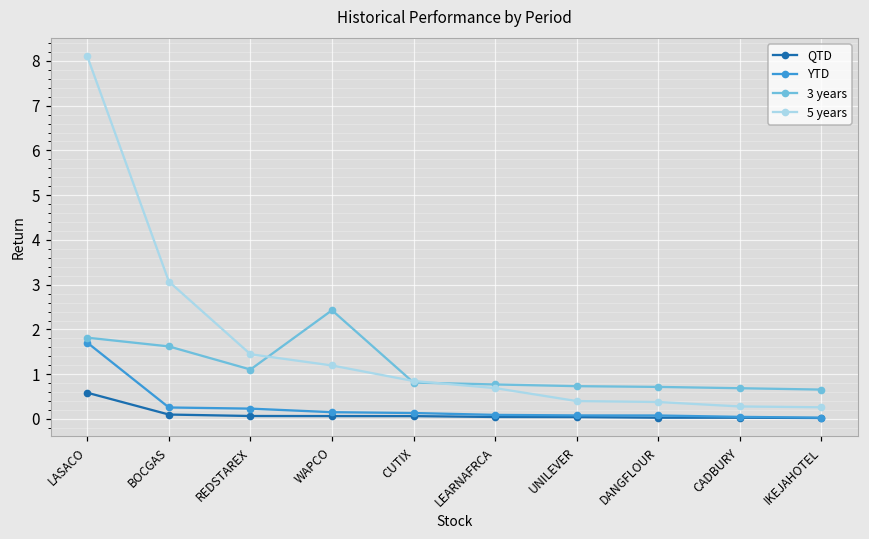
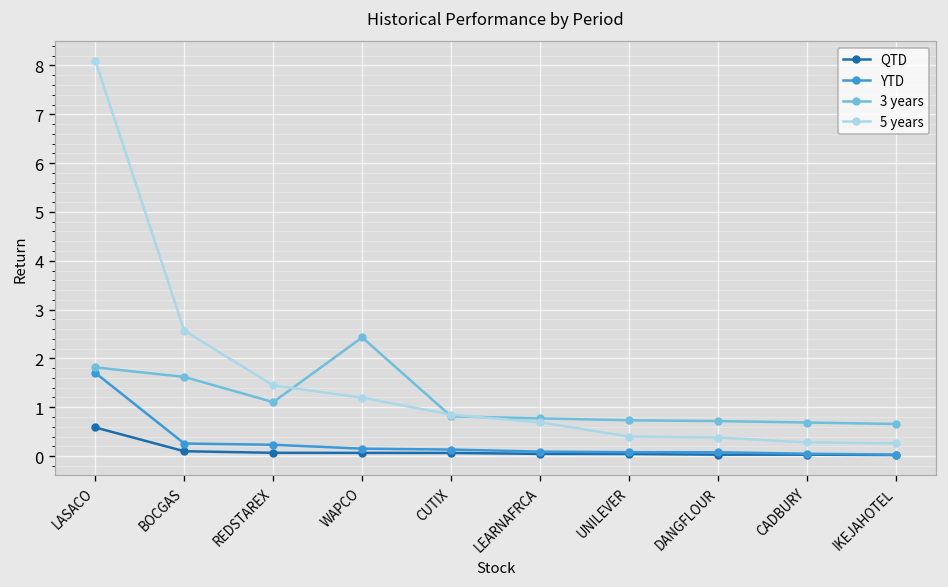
5 years, BOCGAS: 3.1 -> 2.6
